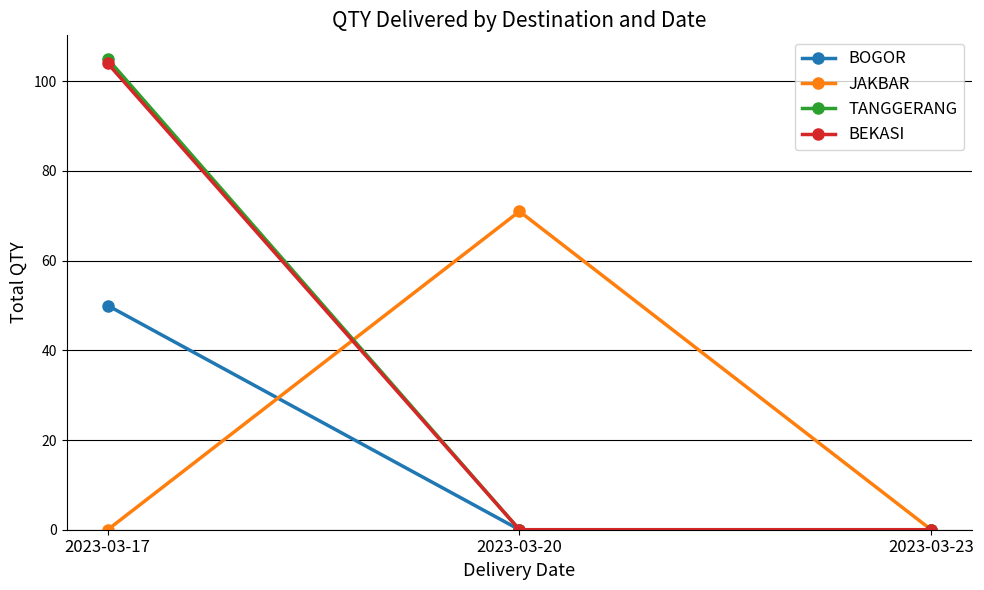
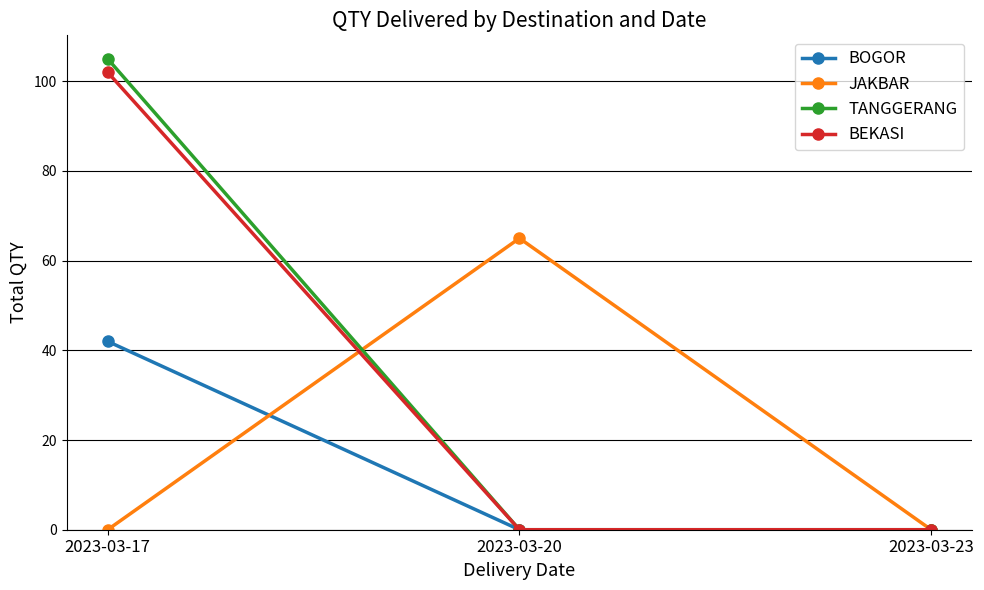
BOGOR, 2023-03-17: 50 -> 42
BEKASI, 2023-03-17: 104 -> 102
JAKBAR, 2023-03-20: 71 -> 65
